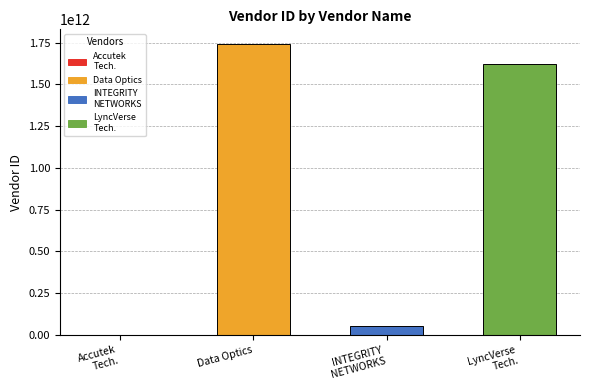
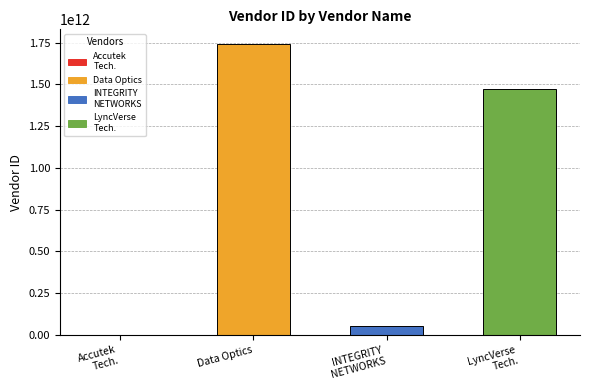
LyncVerse Tech.: 1620000000000 -> 1470000000000
